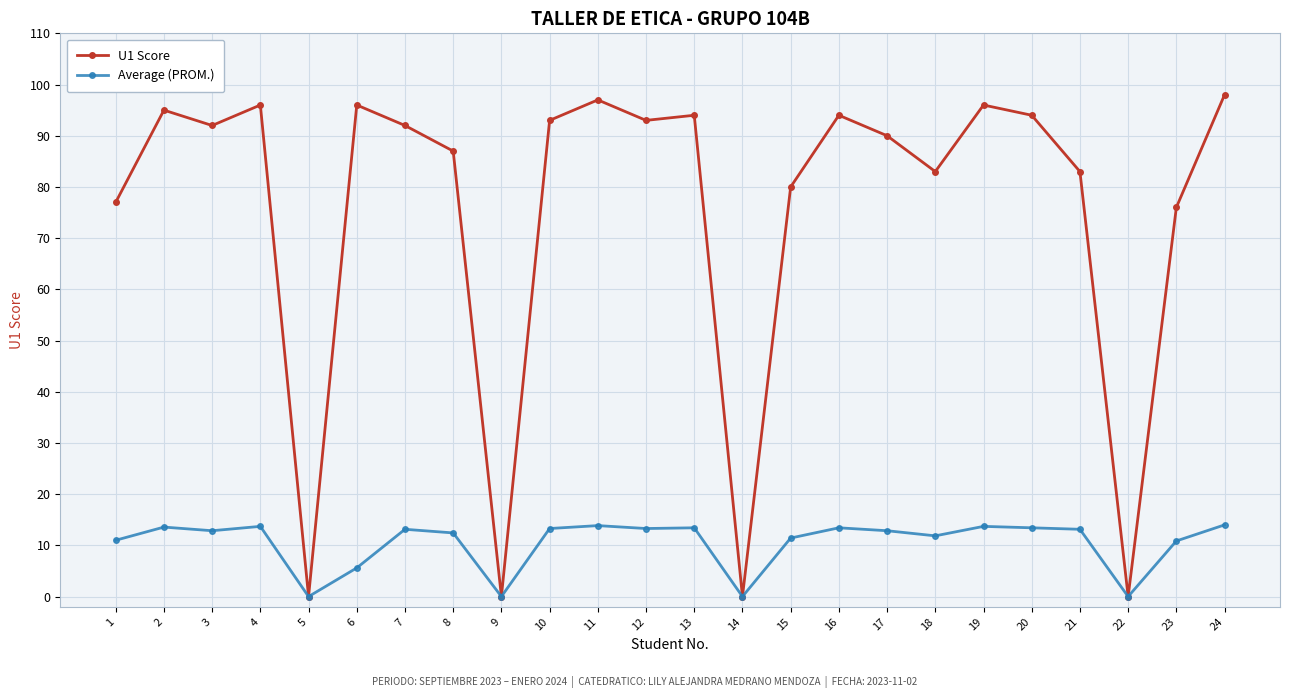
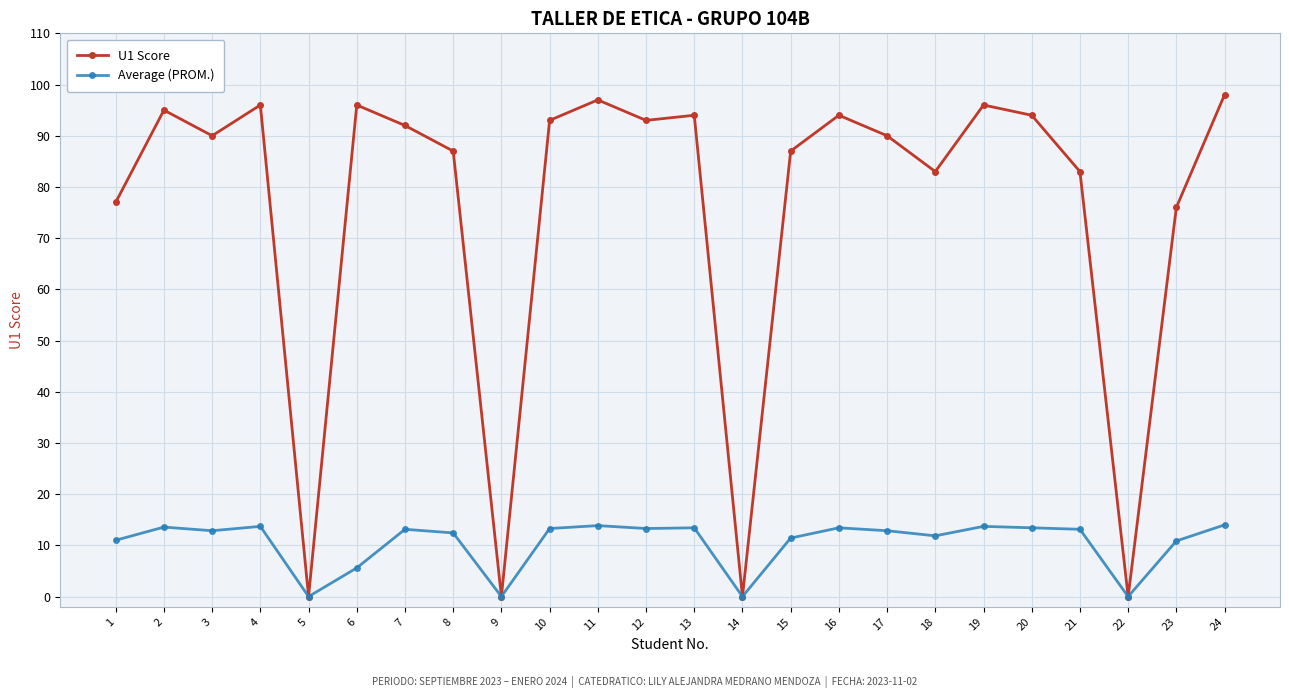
U1 Score, 3: 92 -> 90
U1 Score, 15: 80 -> 87
